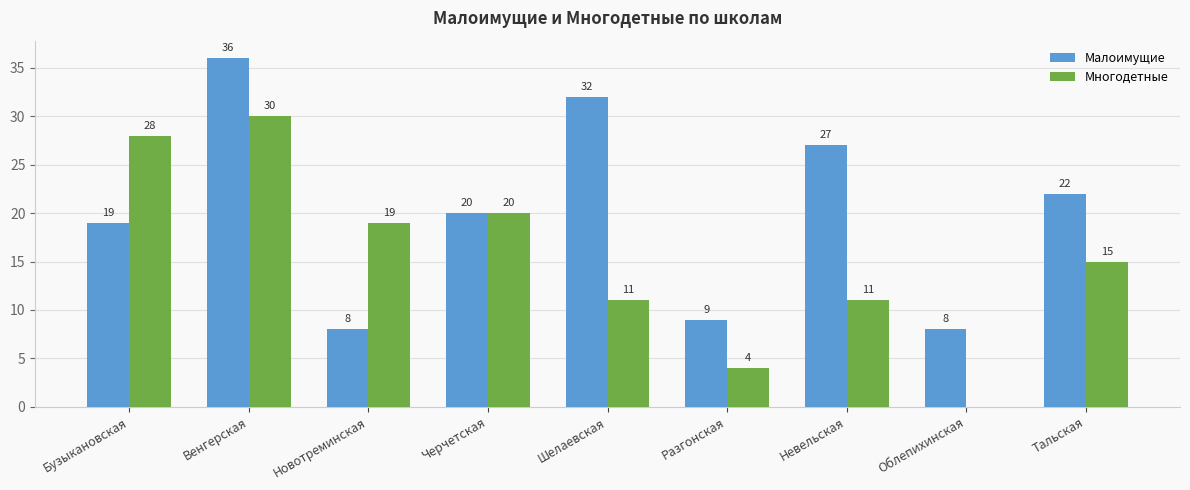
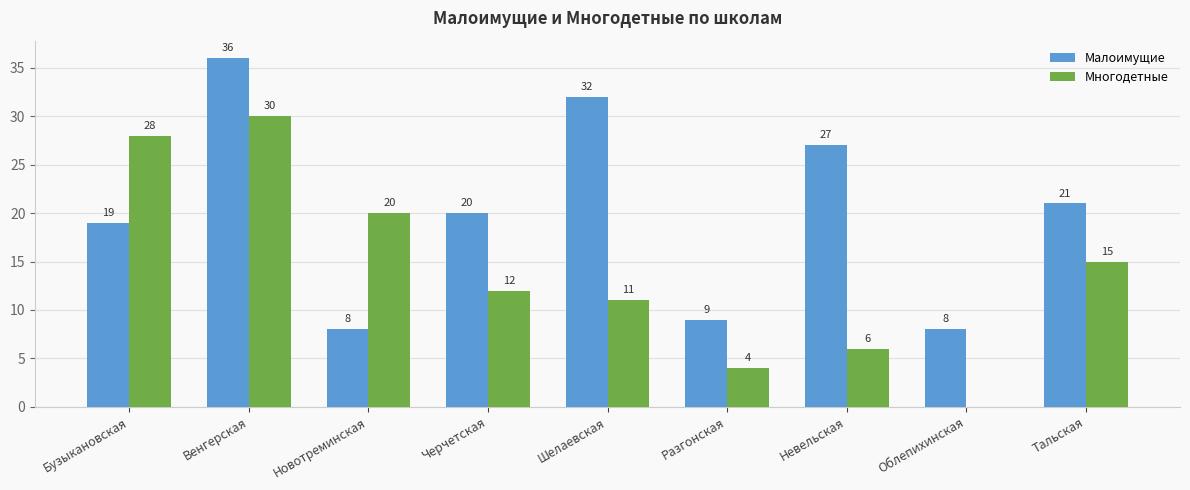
Многодетные, Новотреминская: 19 -> 20
Многодетные, Черчетская: 20 -> 12
Многодетные, Невельская: 11 -> 6
Малоимущие, Тальская: 22 -> 21
